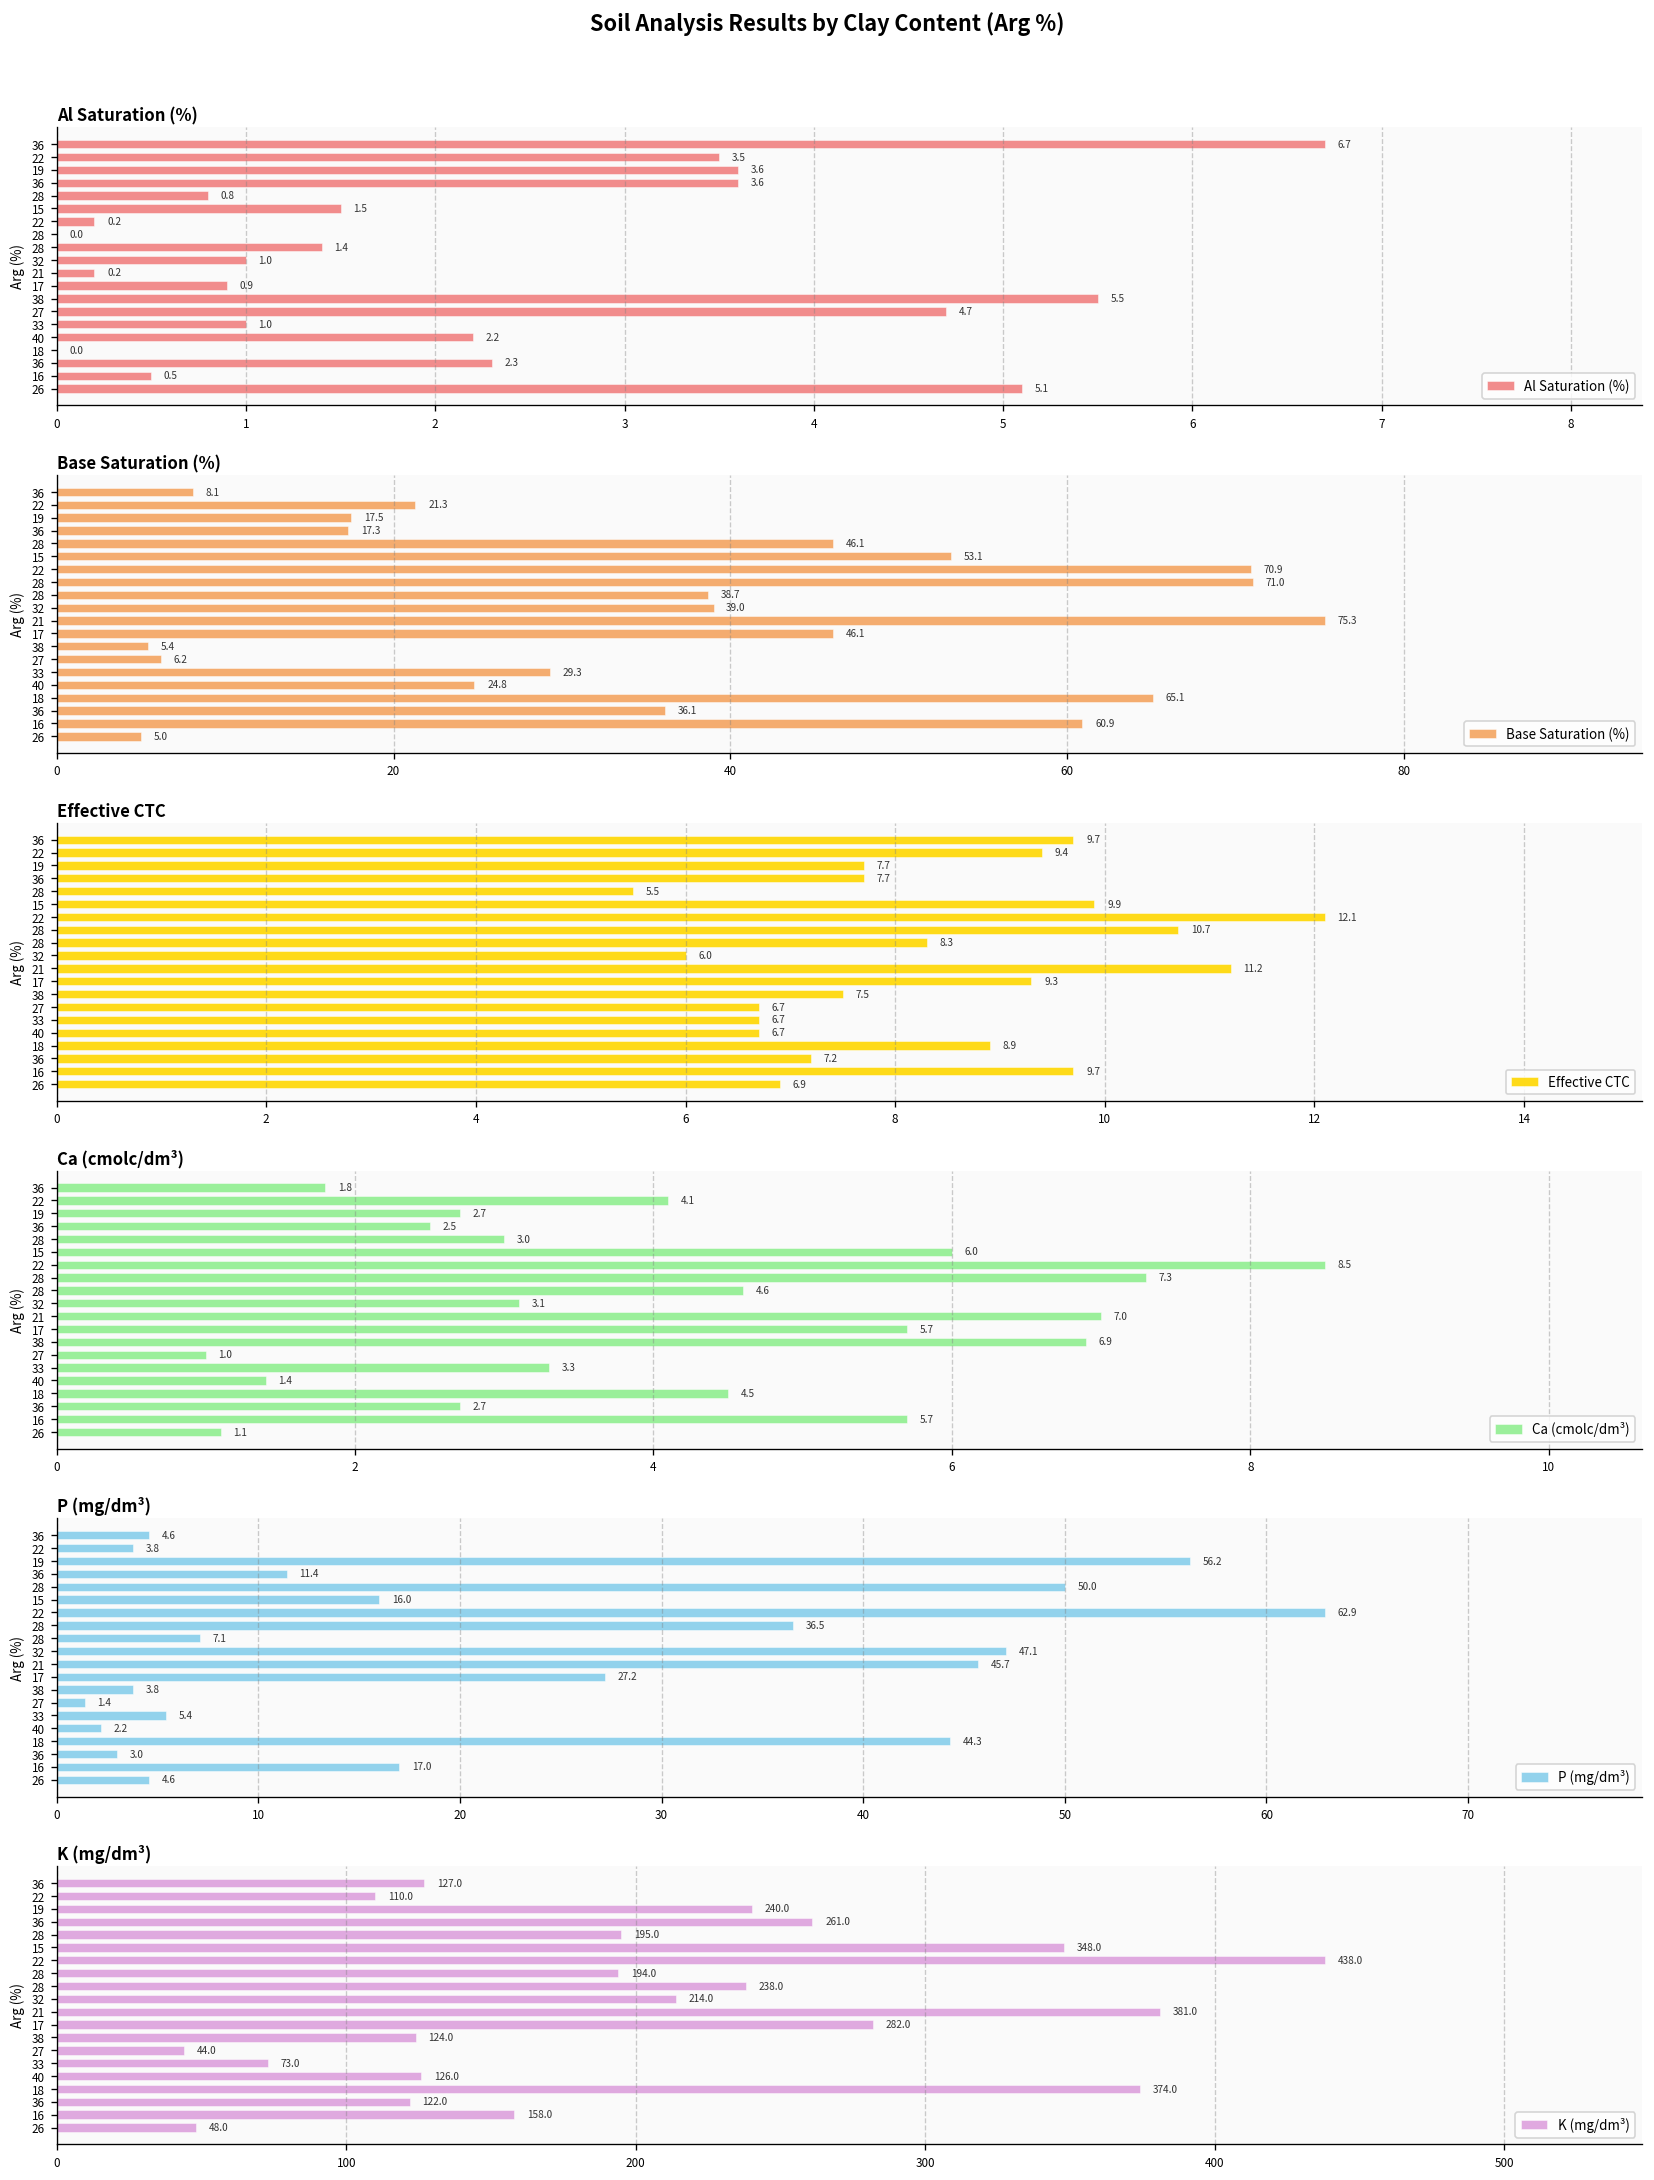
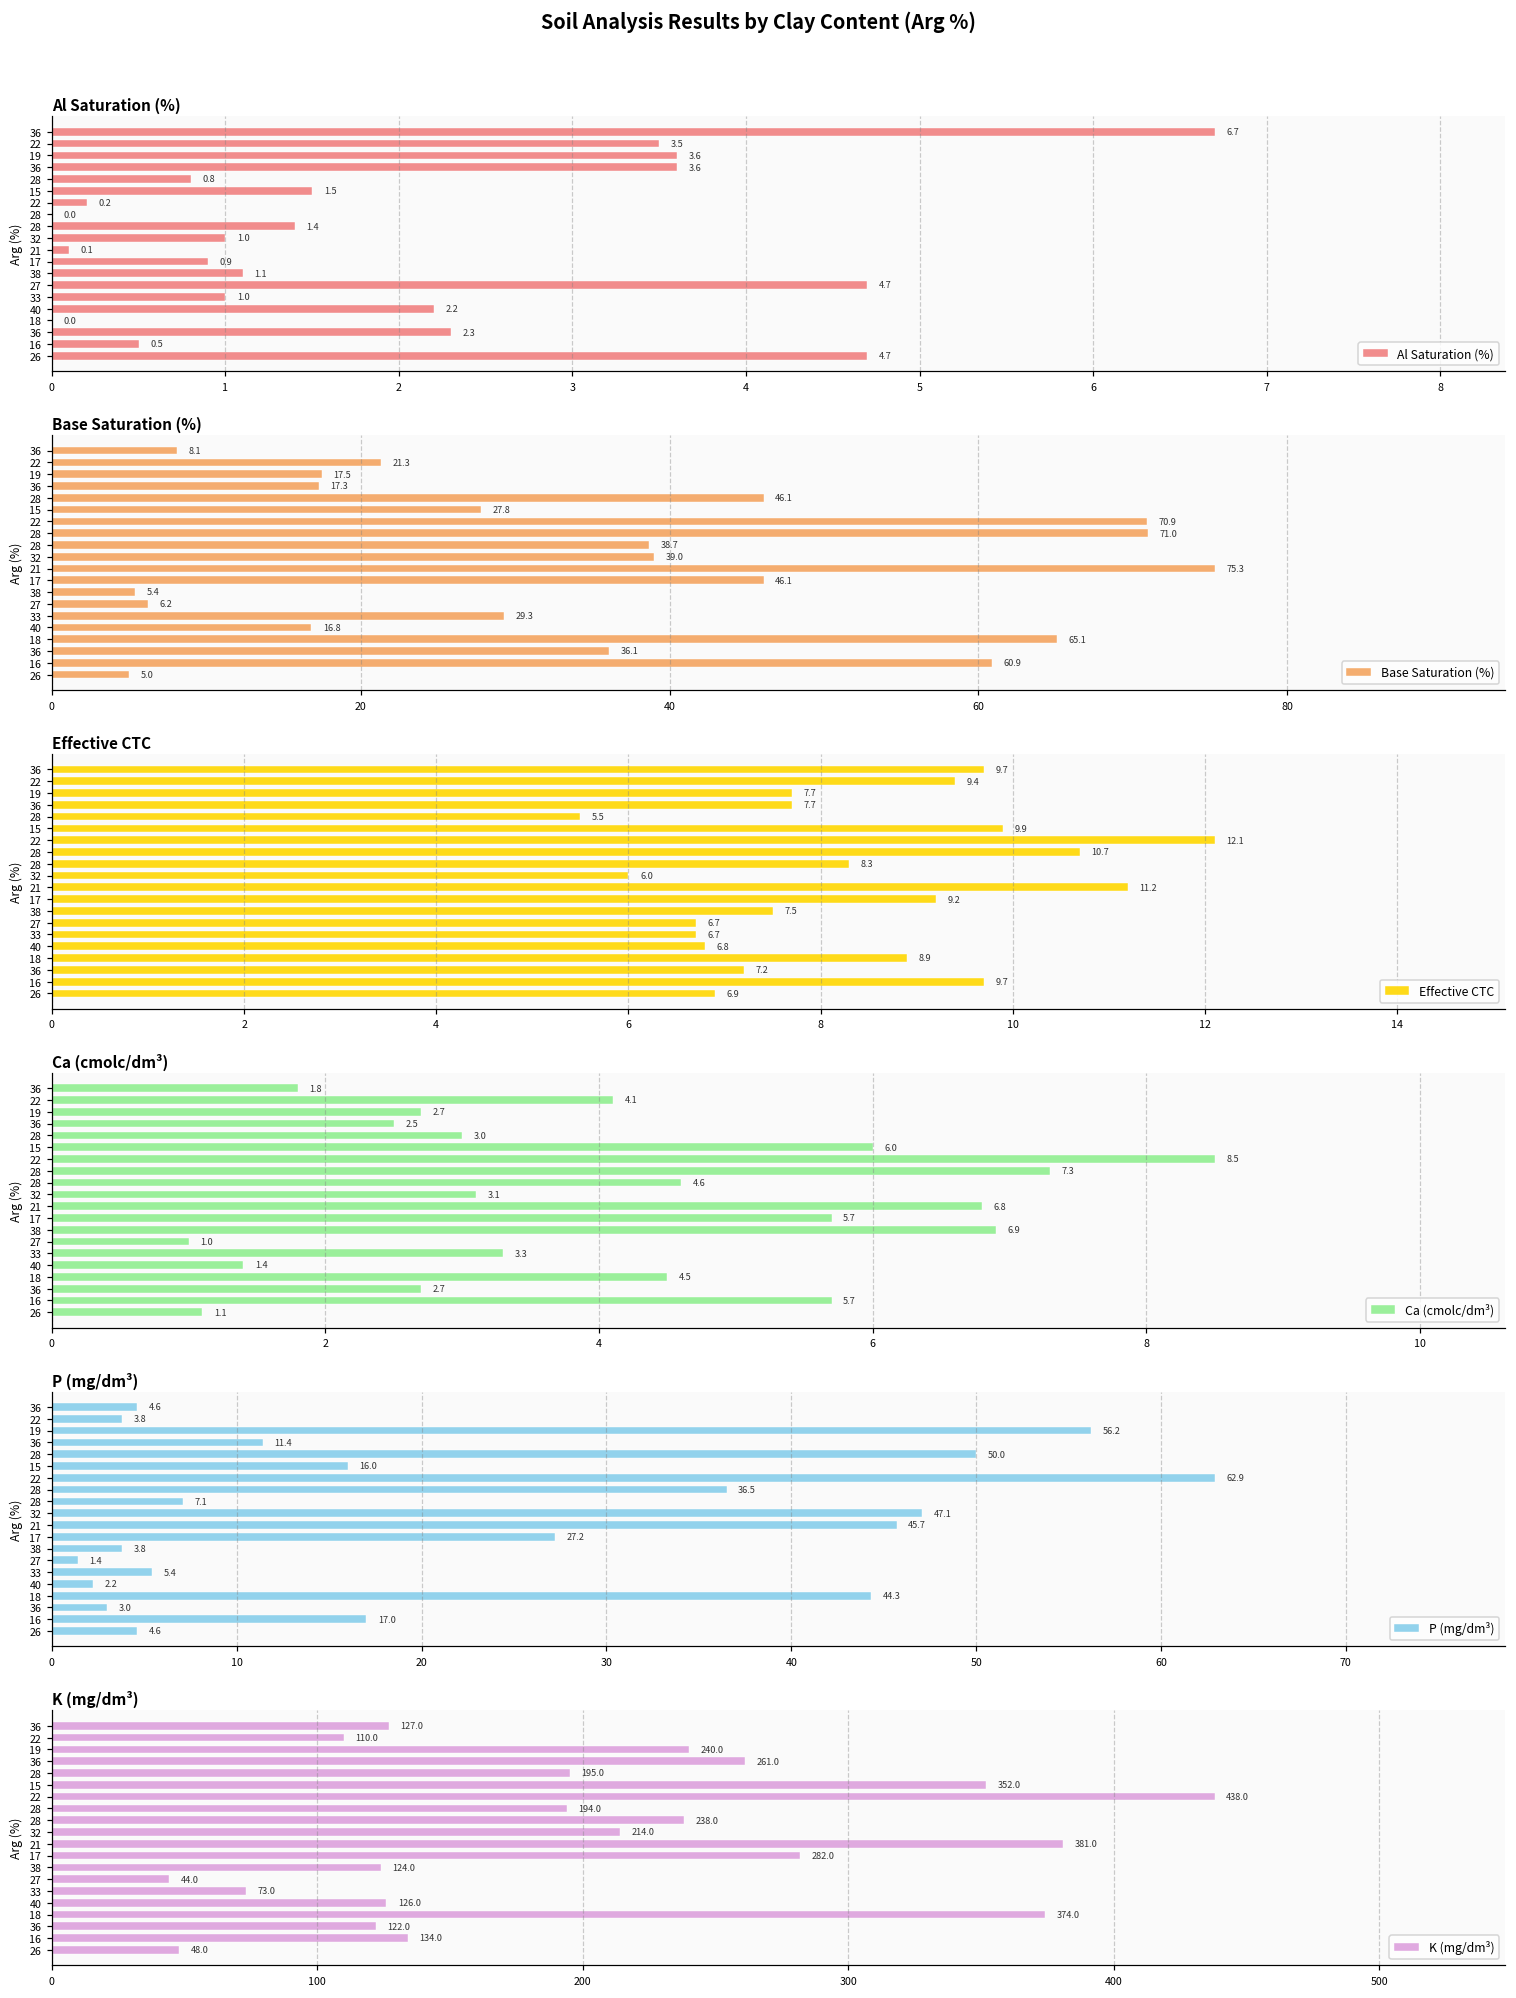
Al Saturation (%), 21: 0.2 -> 0.1
Al Saturation (%), 38: 5.5 -> 1.1
Al Saturation (%), 26: 5.1 -> 4.7
Base Saturation (%), 15: 53.1 -> 27.8
Base Saturation (%), 40: 24.8 -> 16.8
Effective CTC, 17: 9.3 -> 9.2
Effective CTC, 40: 6.7 -> 6.8
Ca (cmolc/dm³), 21: 7.0 -> 6.8
K (mg/dm³), 15: 348.0 -> 352.0
K (mg/dm³), 16: 158.0 -> 134.0
